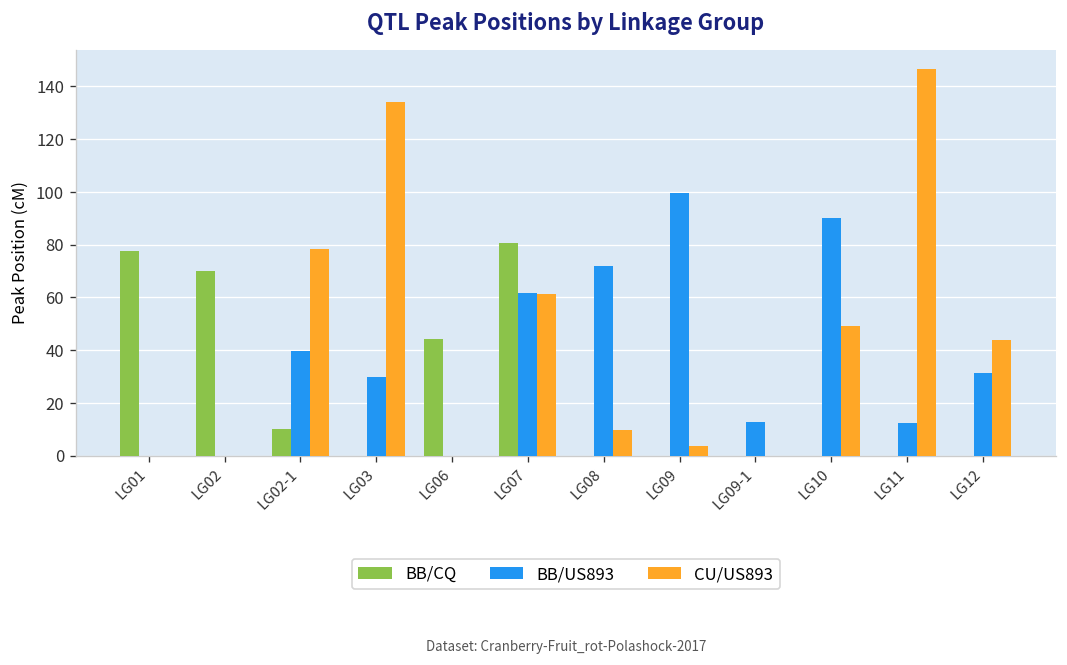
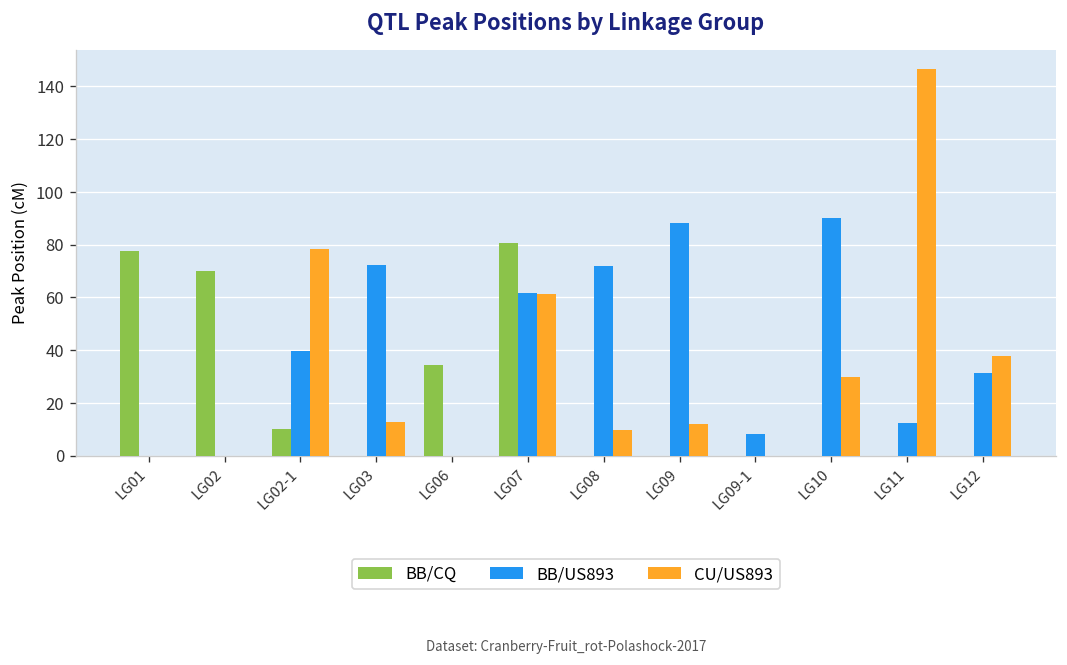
BB/US893, LG03: 30 -> 72
CU/US893, LG03: 134 -> 13
BB/CQ, LG06: 44 -> 34
BB/US893, LG09: 99 -> 88
CU/US893, LG09: 4 -> 12
BB/US893, LG09-1: 13 -> 8
CU/US893, LG10: 49 -> 30
CU/US893, LG12: 44 -> 38
